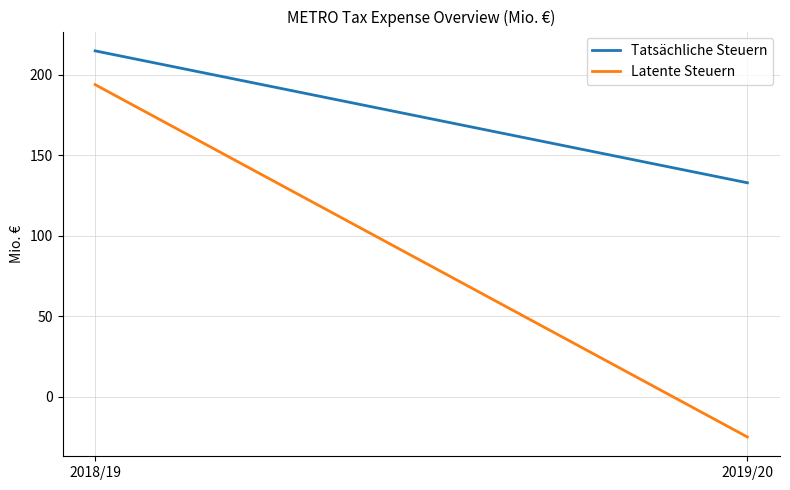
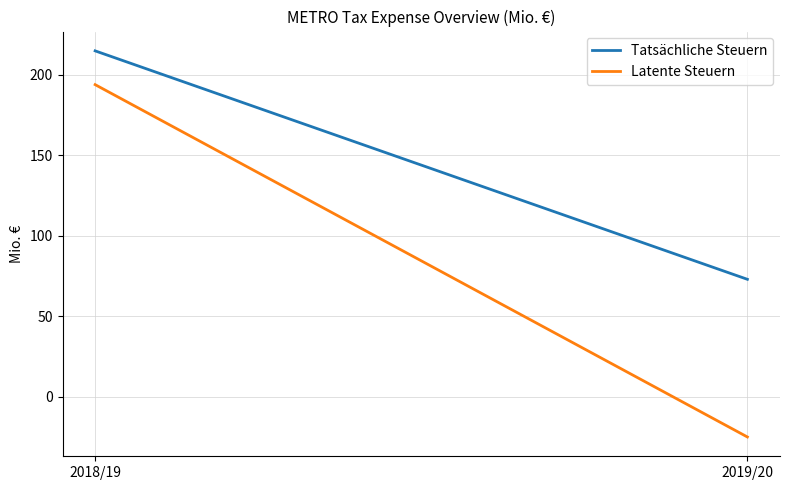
Tatsächliche Steuern, 2019/20: 133 -> 73
